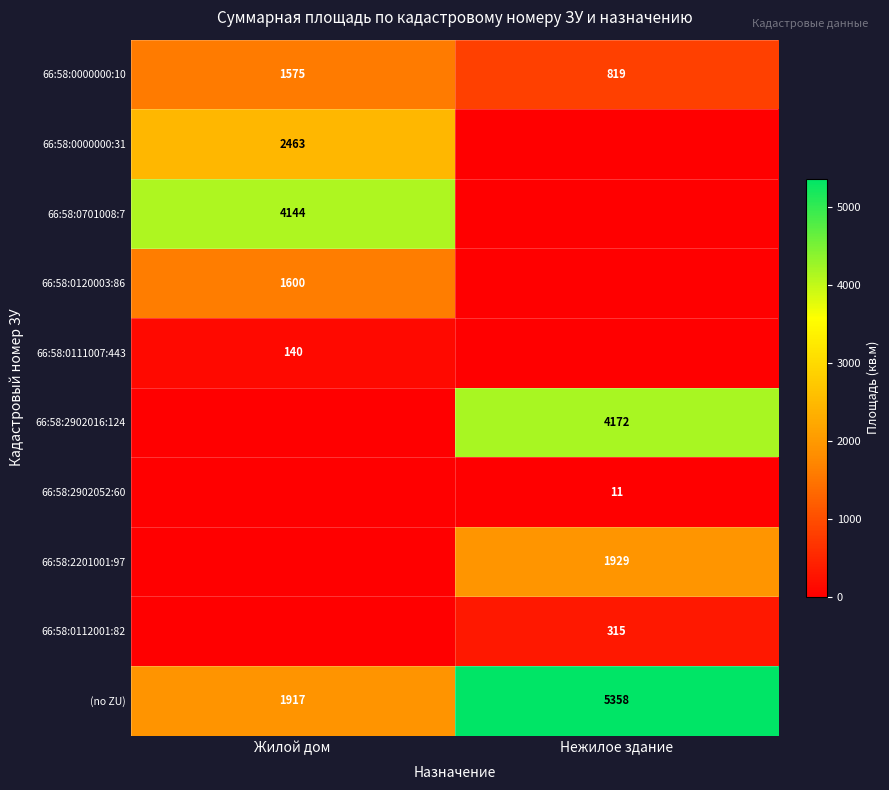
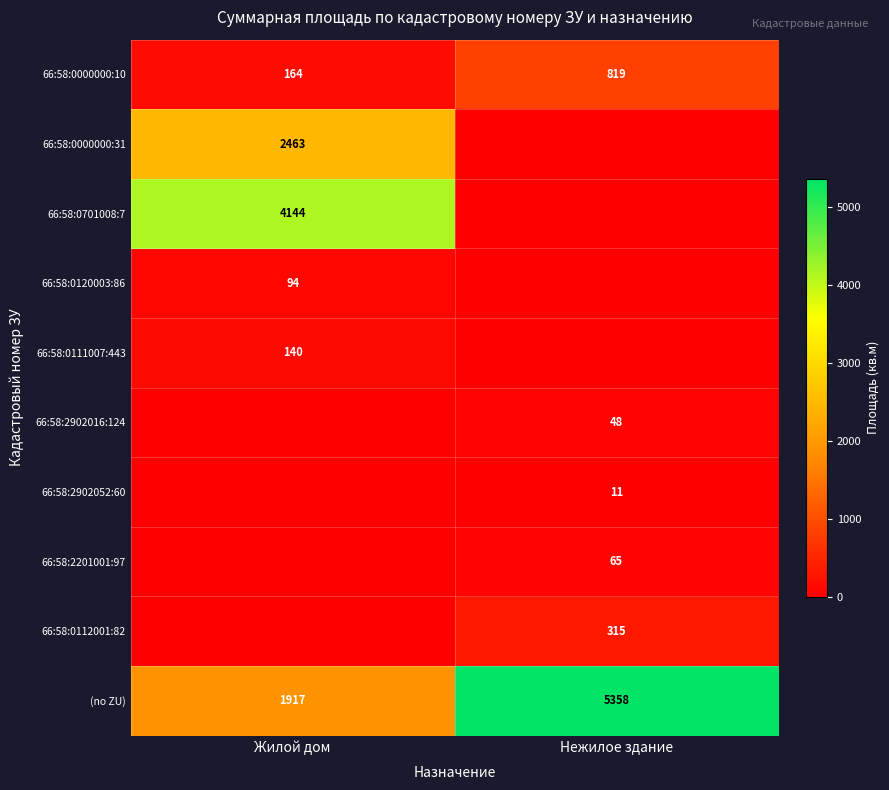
66:58:0000000:10, Жилой дом: 1575 -> 164
66:58:0120003:86, Жилой дом: 1600 -> 94
66:58:2902016:124, Нежилое здание: 4172 -> 48
66:58:2201001:97, Нежилое здание: 1929 -> 65
